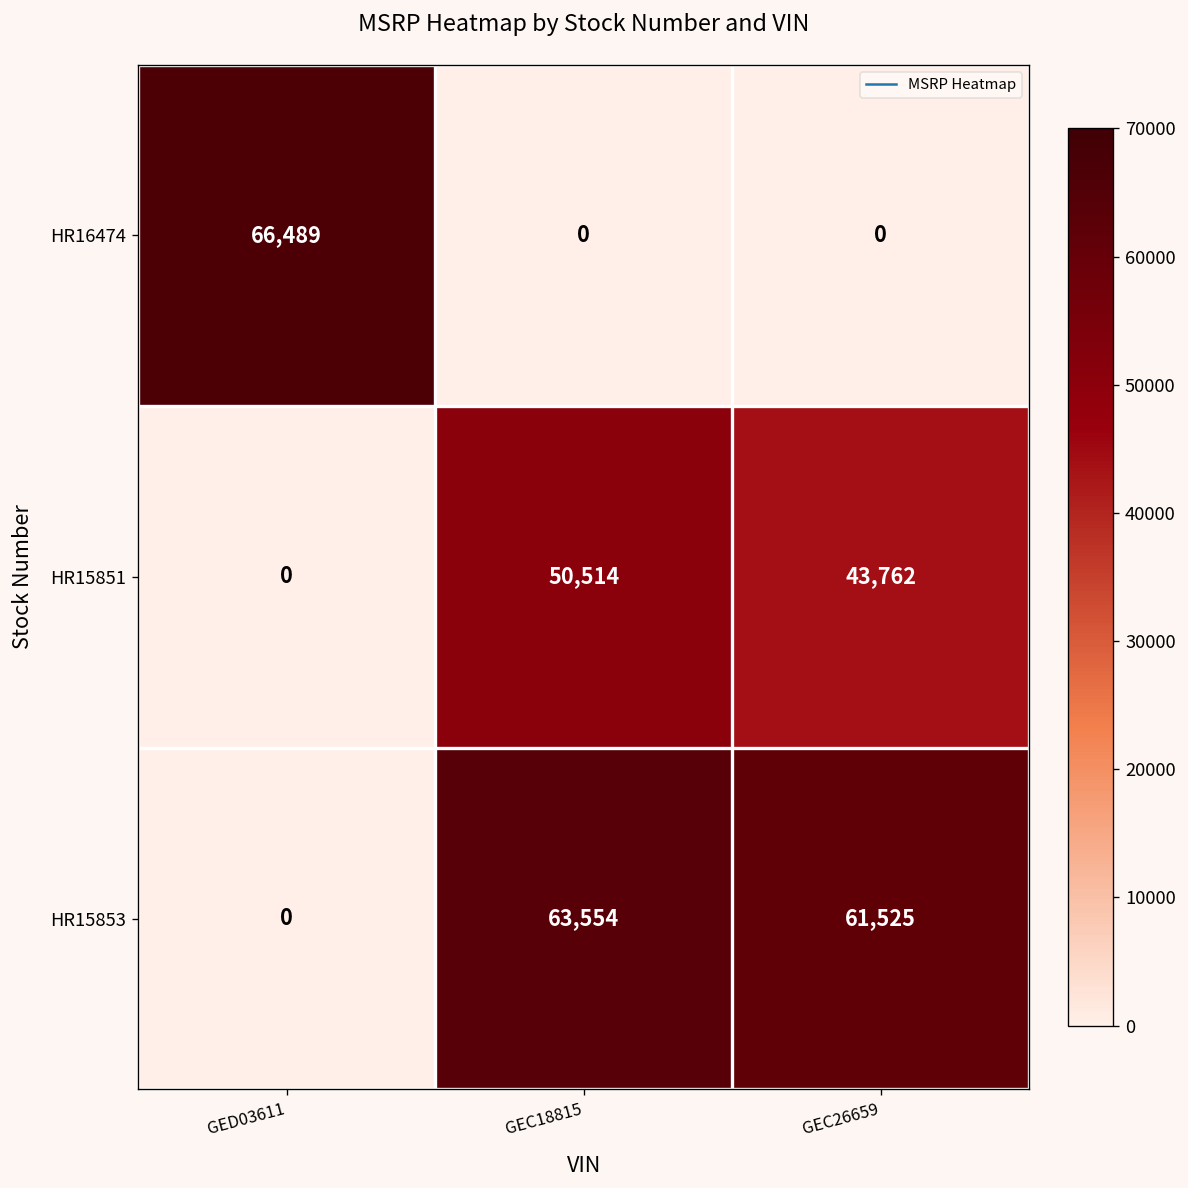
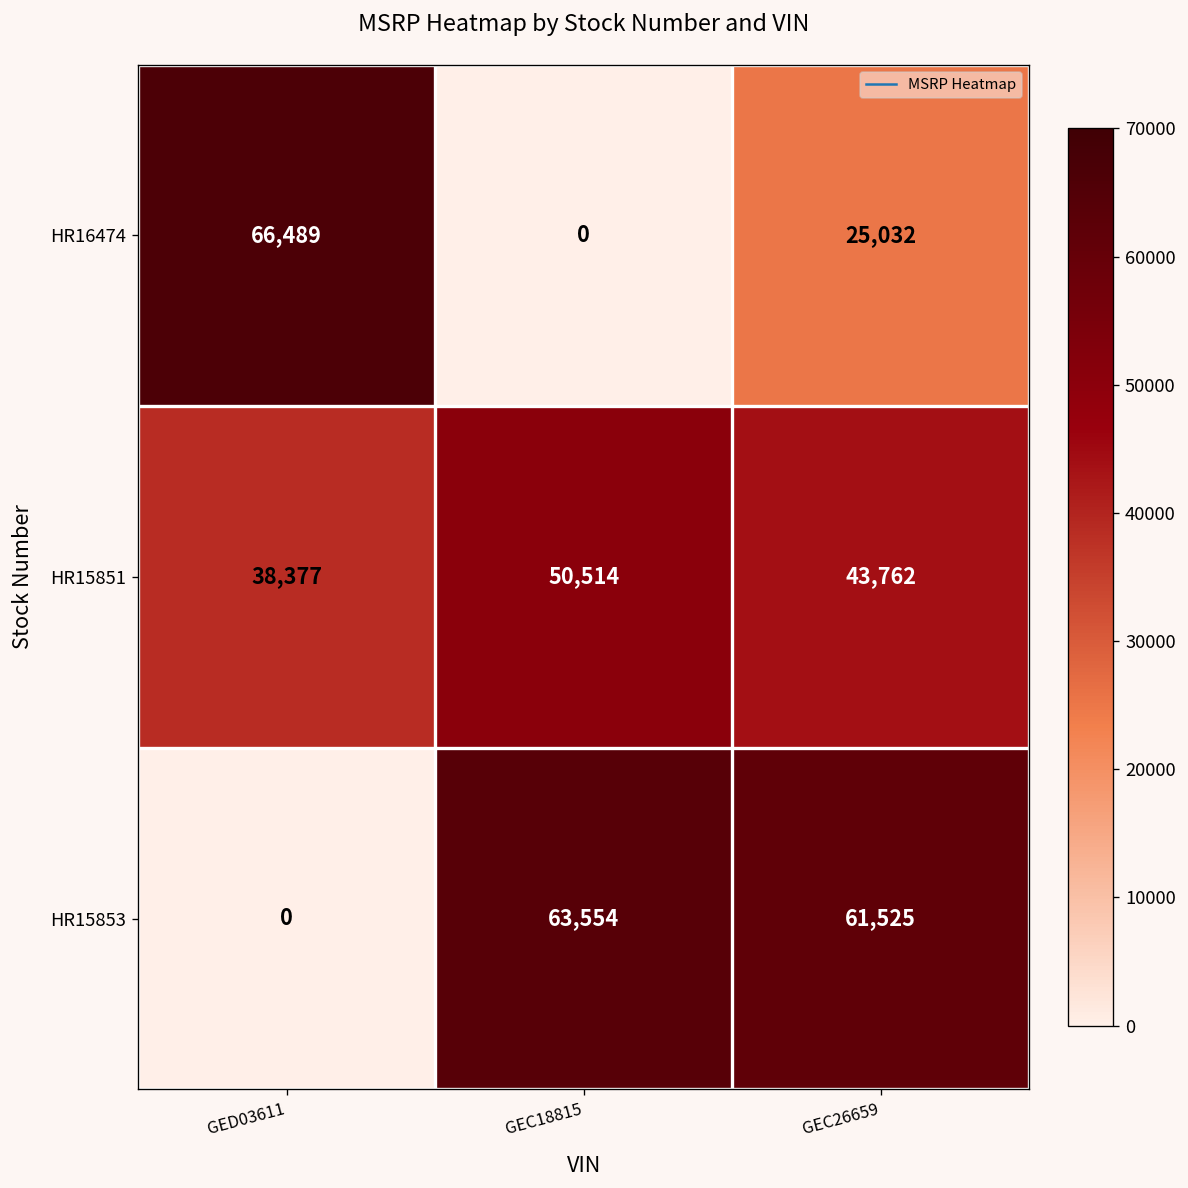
HR16474, GEC26659: 0 -> 25,032
HR15851, GED03611: 0 -> 38,377
